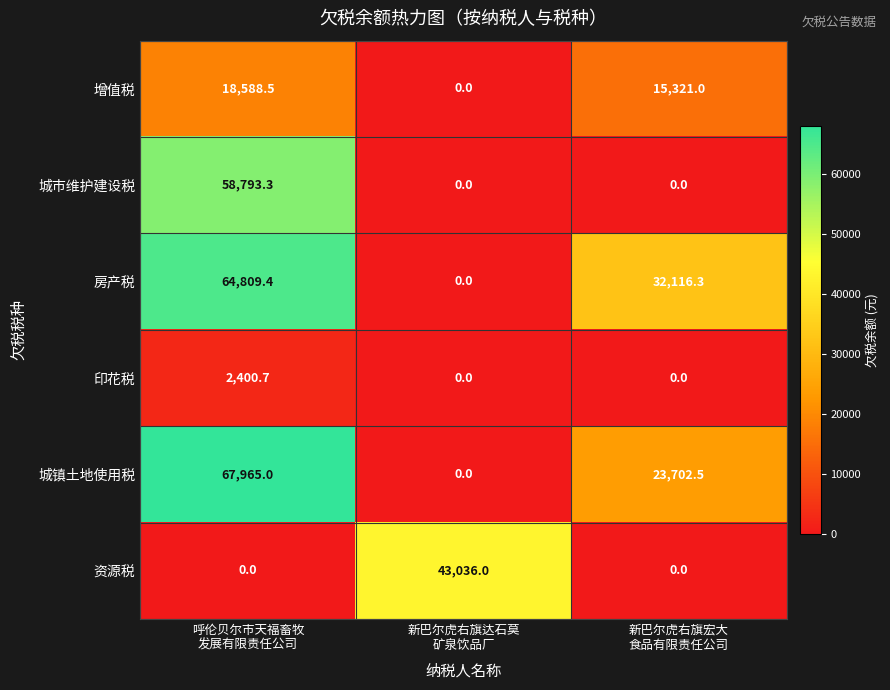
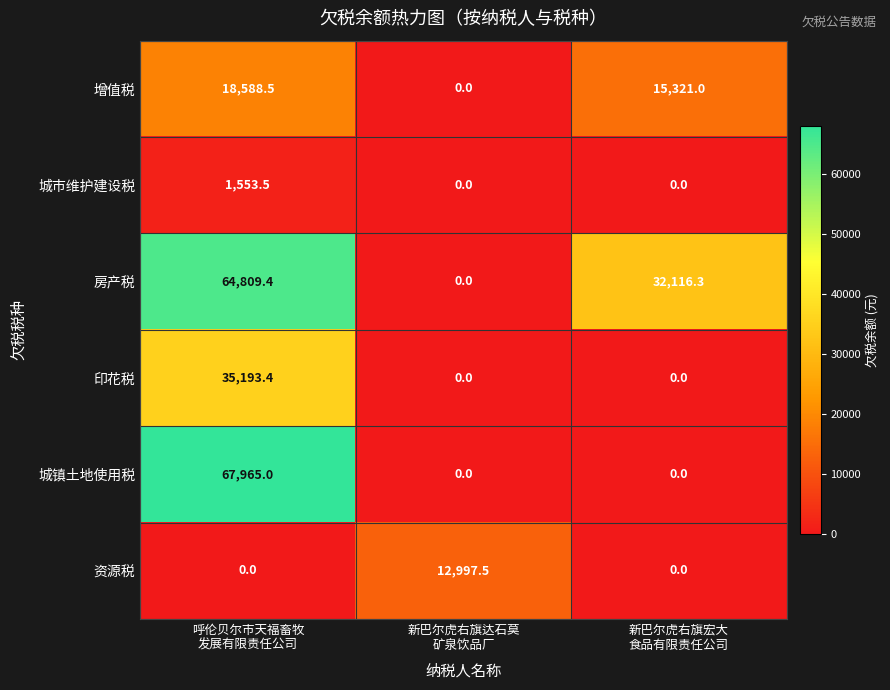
城市维护建设税, 呼伦贝尔市天福畜牧 发展有限责任公司: 58,793.3 -> 1,553.5
印花税, 呼伦贝尔市天福畜牧 发展有限责任公司: 2,400.7 -> 35,193.4
城镇土地使用税, 新巴尔虎右旗宏大 食品有限责任公司: 23,702.5 -> 0.0
资源税, 新巴尔虎右旗达石莫 矿泉饮品厂: 43,036.0 -> 12,997.5
